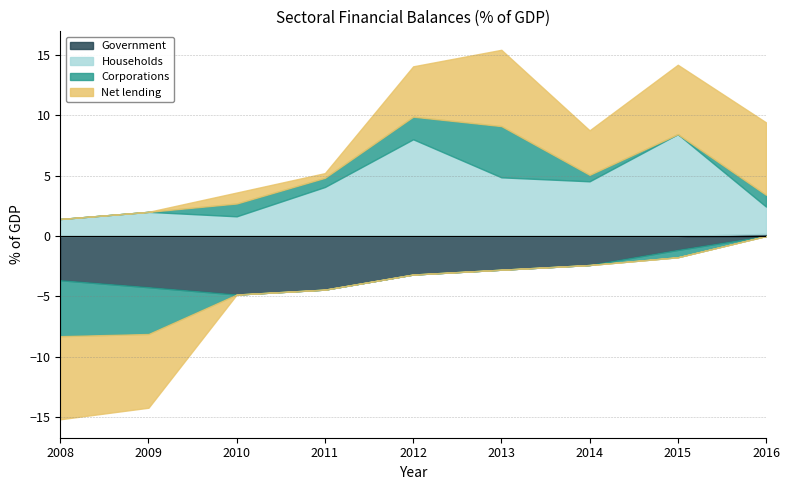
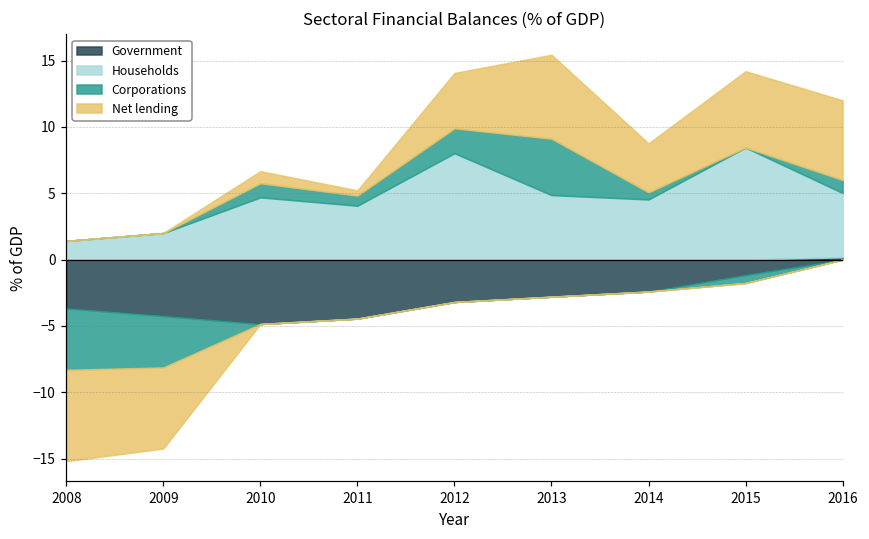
Households, 2010: 1.6 -> 4.7
Households, 2016: 2.3 -> 4.8
